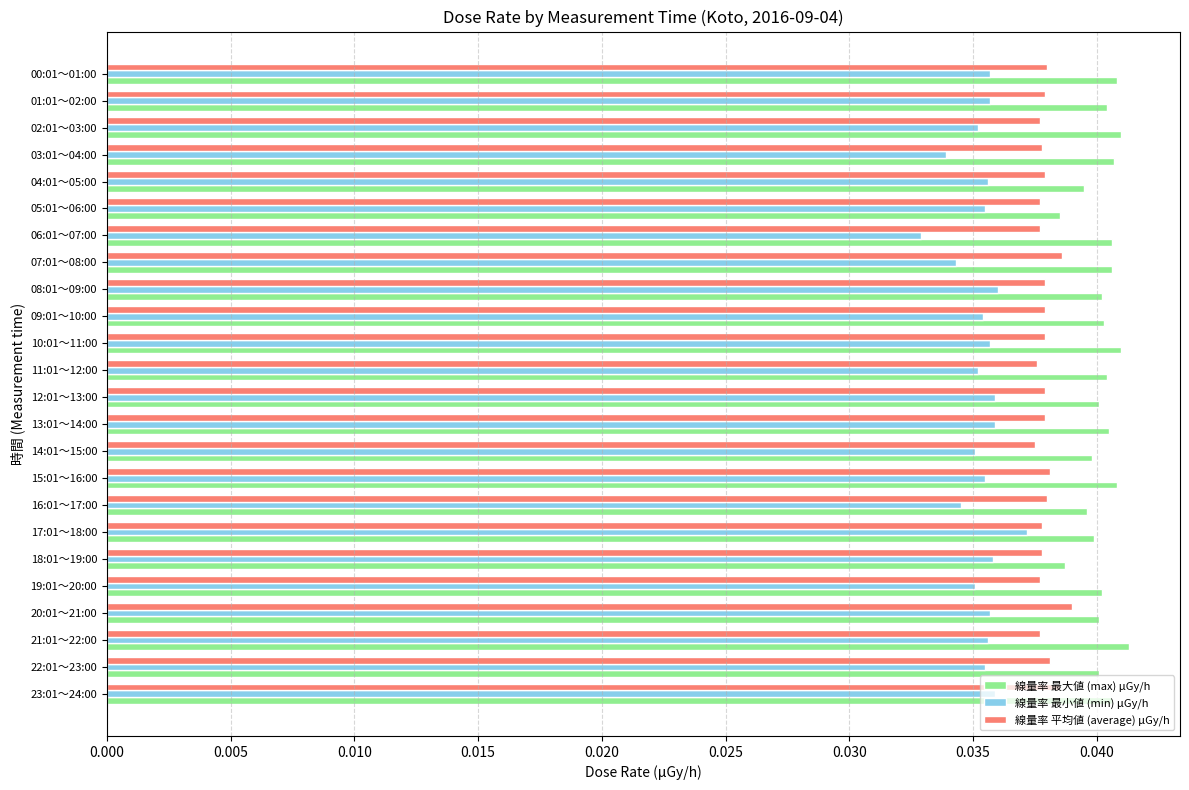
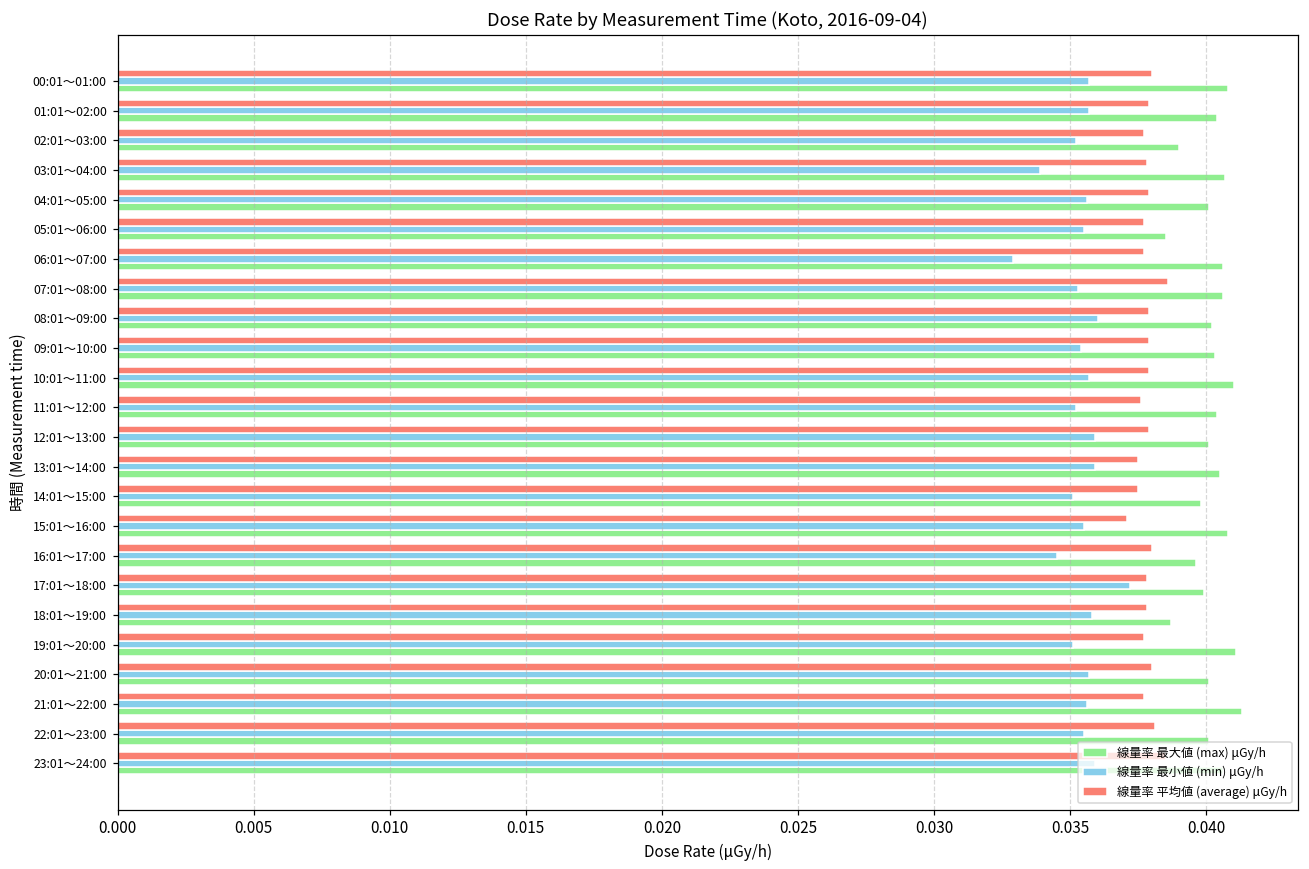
線量率 最大値 (max) μGy/h, 02:01～03:00: 0.041 -> 0.039
線量率 最大値 (max) μGy/h, 04:01～05:00: 0.0395 -> 0.0401
線量率 最小値 (min) μGy/h, 07:01～08:00: 0.0343 -> 0.0353
線量率 平均値 (average) μGy/h, 13:01～14:00: 0.0379 -> 0.0375
線量率 平均値 (average) μGy/h, 15:01～16:00: 0.0381 -> 0.0371
線量率 最大値 (max) μGy/h, 19:01～20:00: 0.0402 -> 0.0411
線量率 平均値 (average) μGy/h, 20:01～21:00: 0.039 -> 0.038
